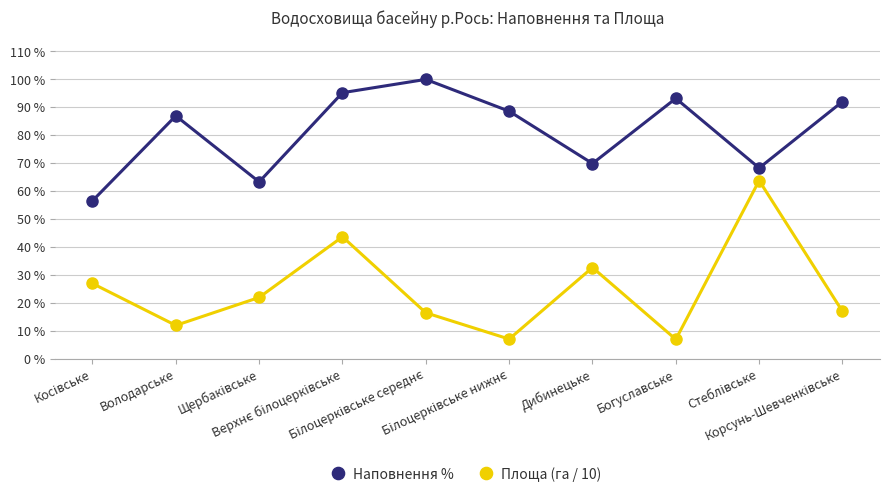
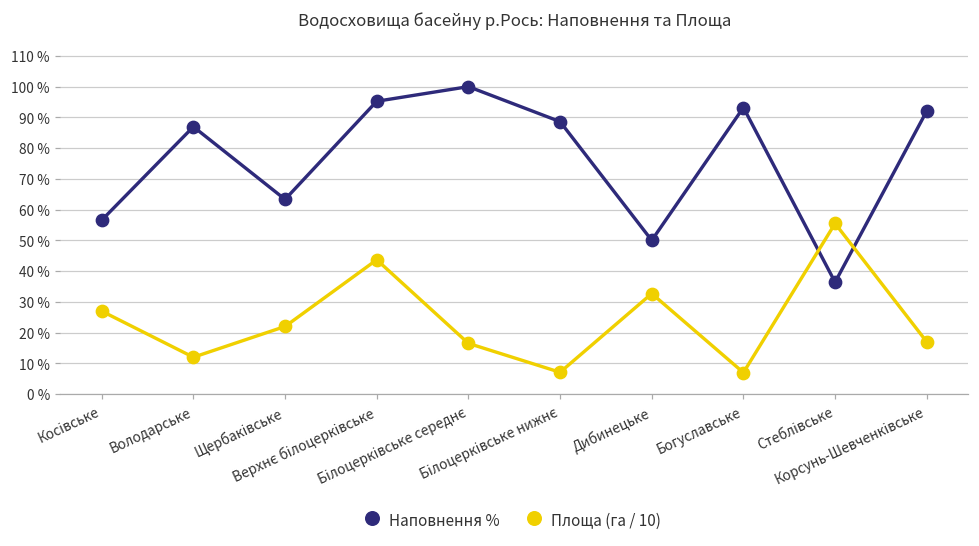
Наповнення %, Дибинецьке: 70 % -> 50 %
Наповнення %, Стеблівське: 68 % -> 36 %
Площа (га / 10), Стеблівське: 64 % -> 56 %
